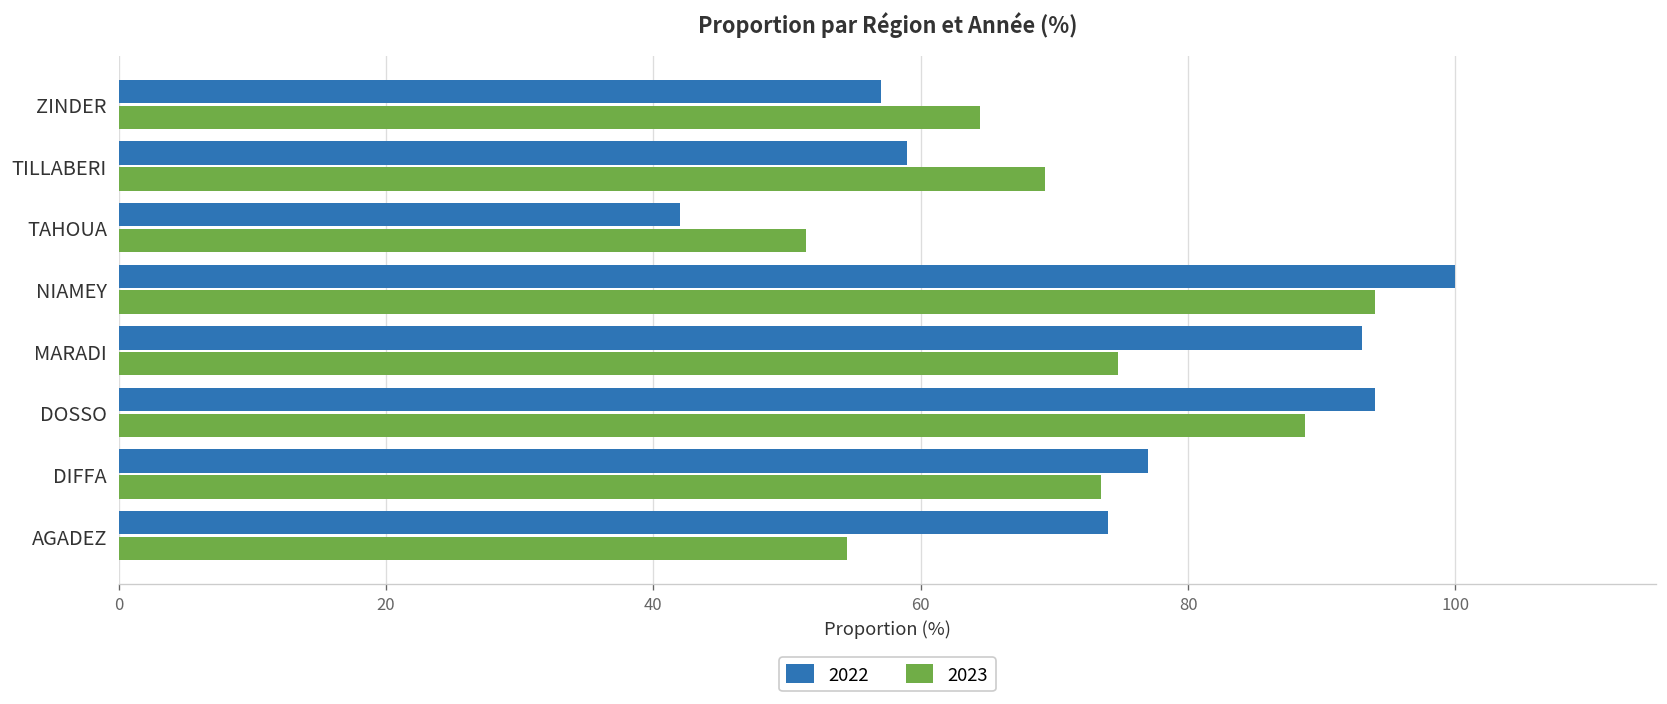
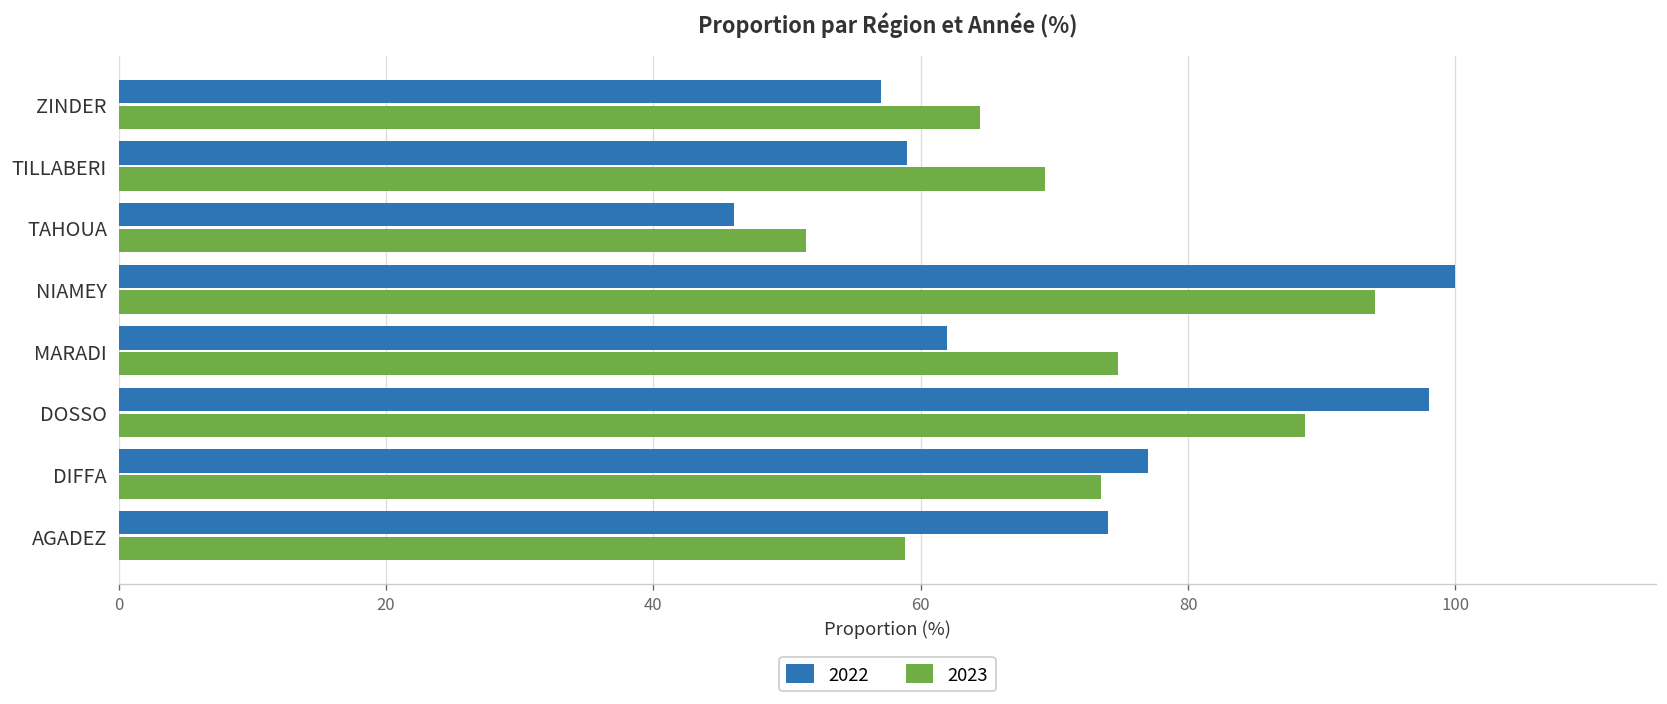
2022, TAHOUA: 42 -> 46
2022, MARADI: 93 -> 62
2022, DOSSO: 94 -> 98
2023, AGADEZ: 54.5 -> 58.9
